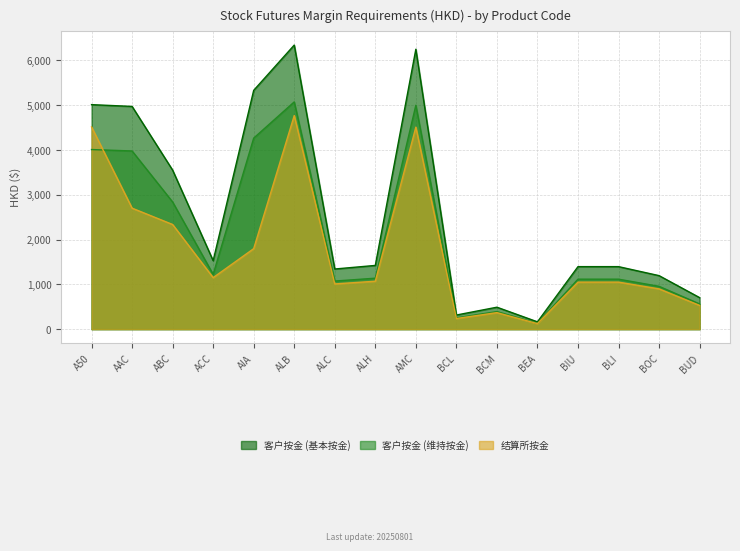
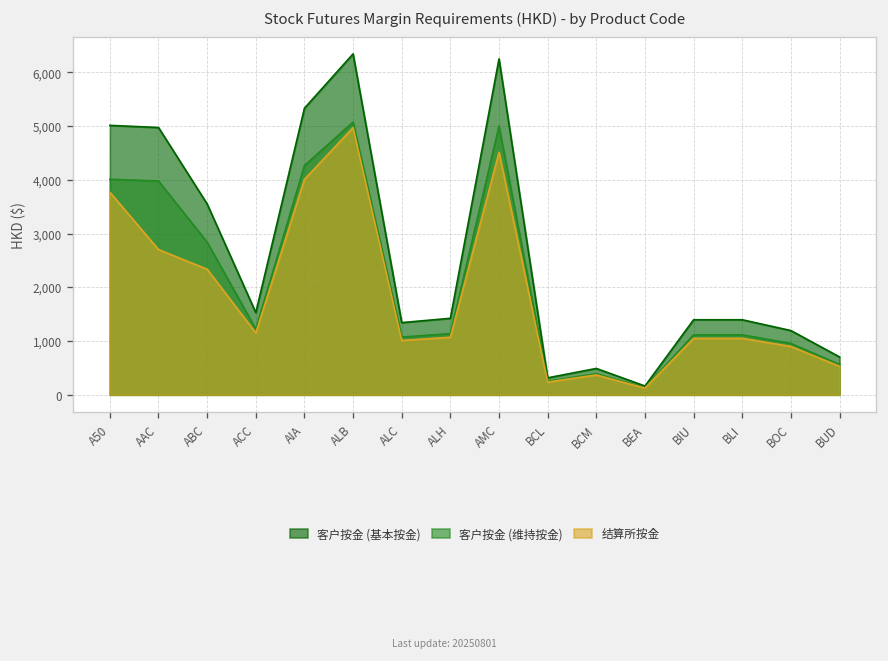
结算所按金, A50: 4,500 -> 3,800
结算所按金, AIA: 1,800 -> 4,000
结算所按金, ALB: 4,800 -> 5,000
